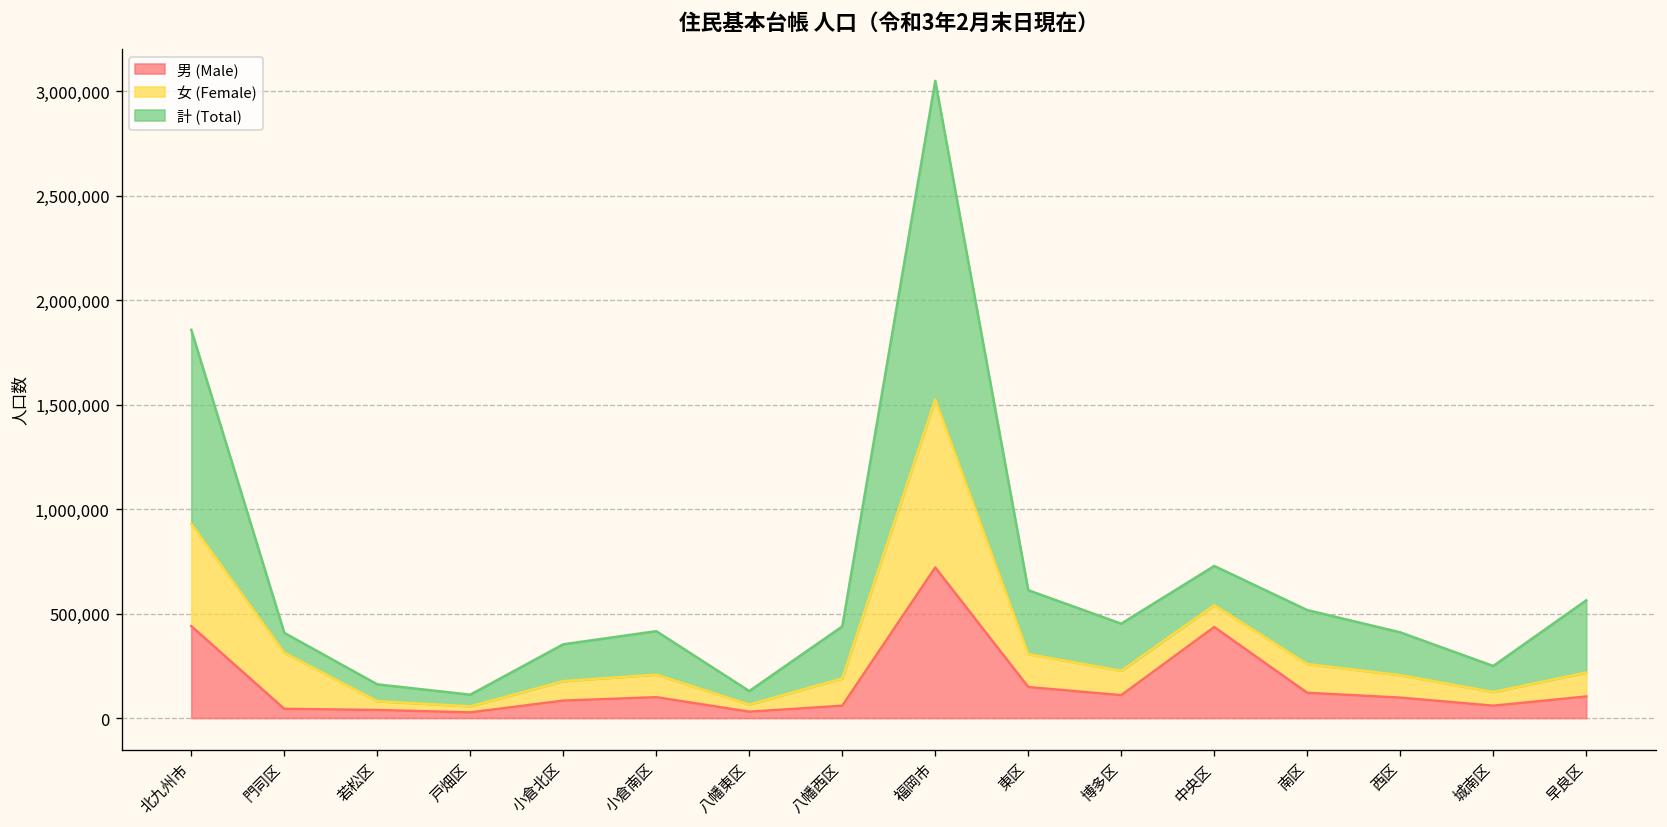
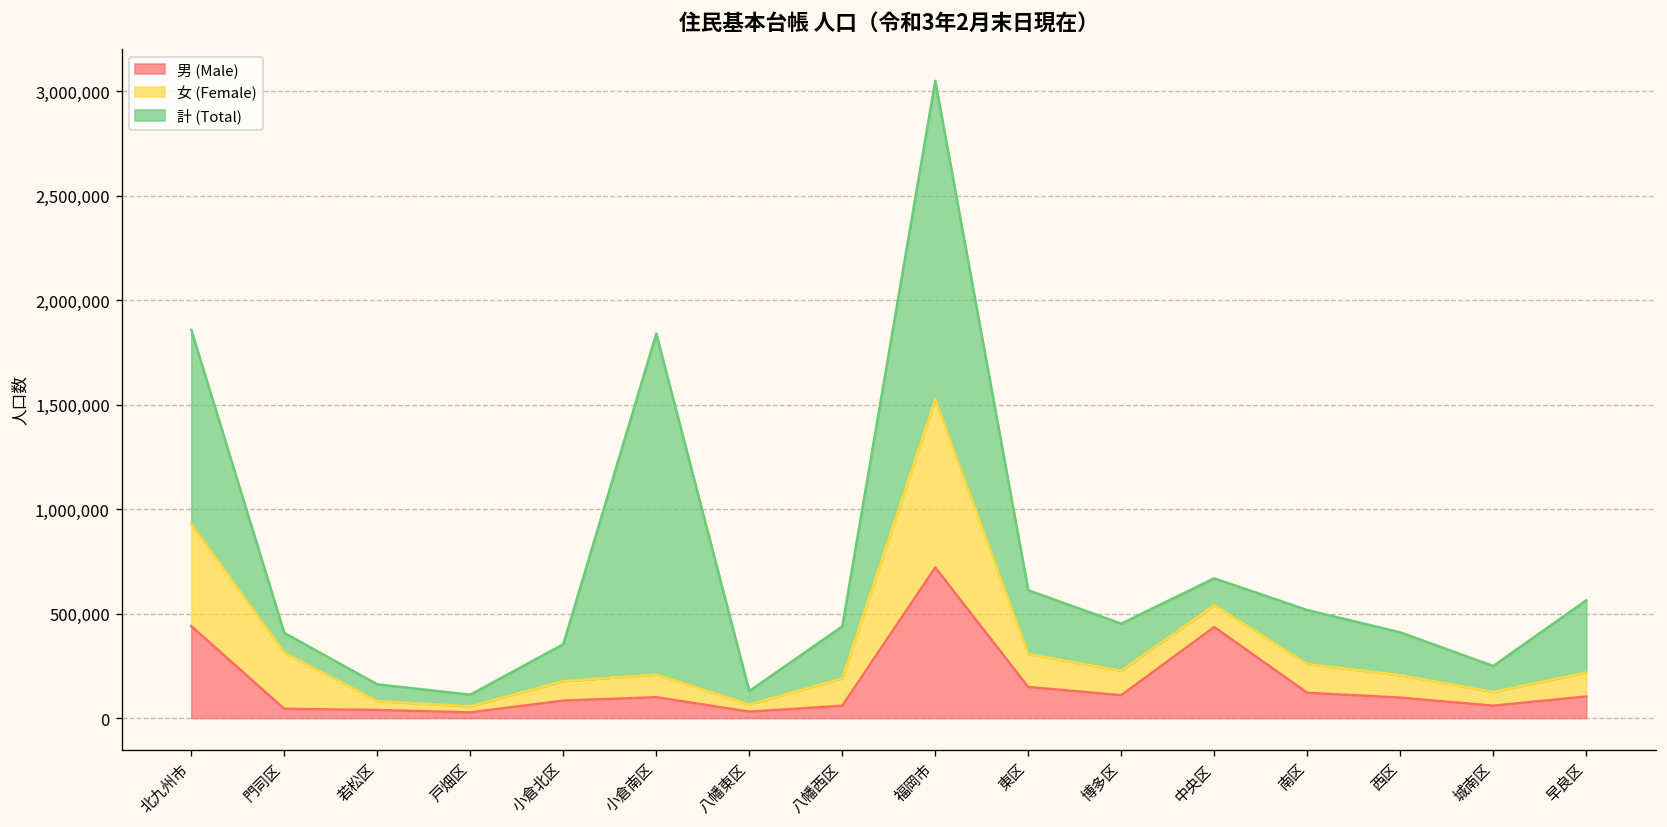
計 (Total), 小倉南区: 210,000 -> 1,630,000
計 (Total), 中央区: 190,000 -> 130,000
